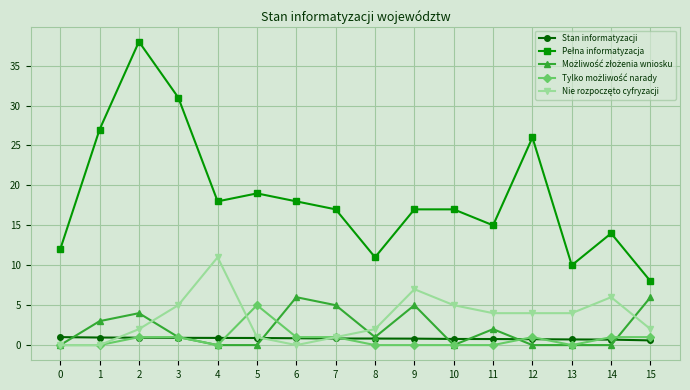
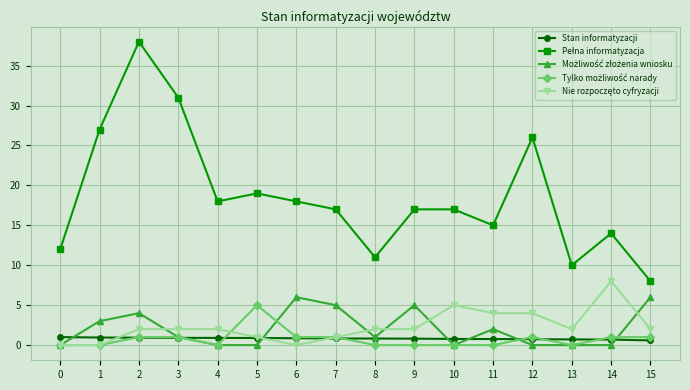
Nie rozpoczęto cyfryzacji, 3: 5 -> 2
Nie rozpoczęto cyfryzacji, 4: 11 -> 2
Nie rozpoczęto cyfryzacji, 9: 7 -> 2
Nie rozpoczęto cyfryzacji, 13: 4 -> 2
Nie rozpoczęto cyfryzacji, 14: 6 -> 8
